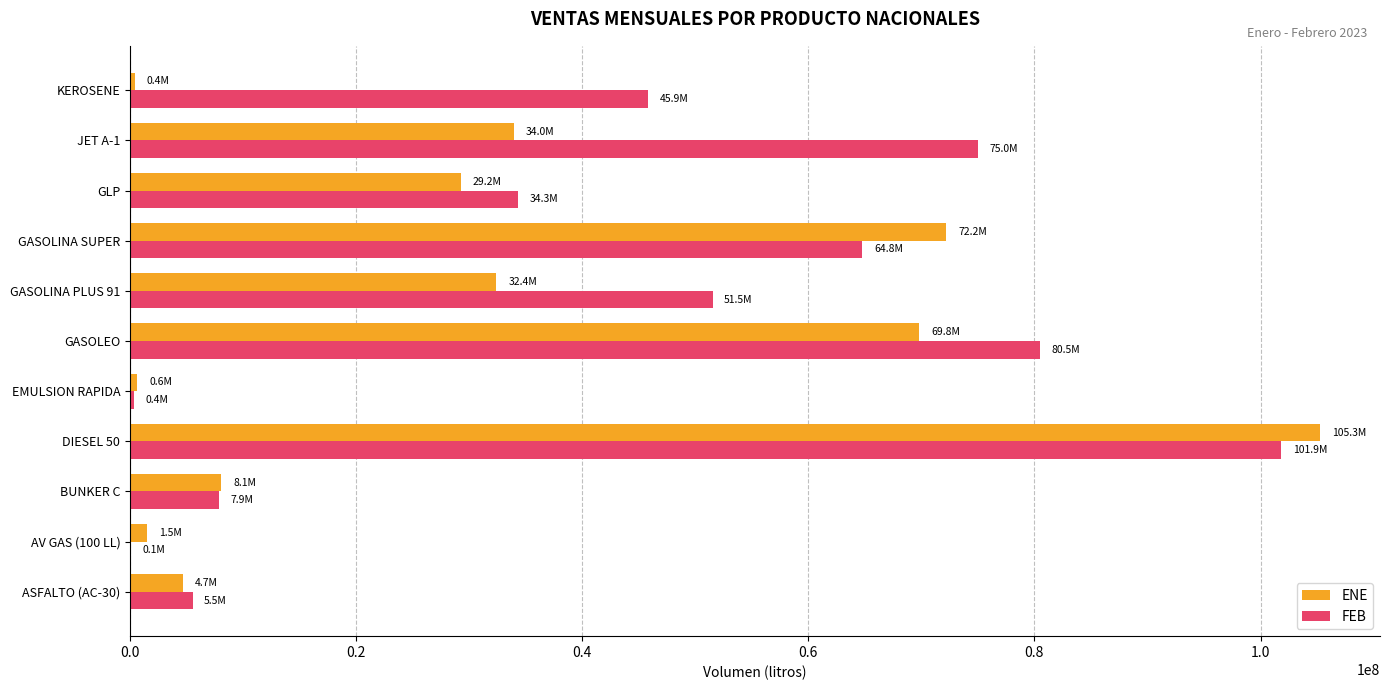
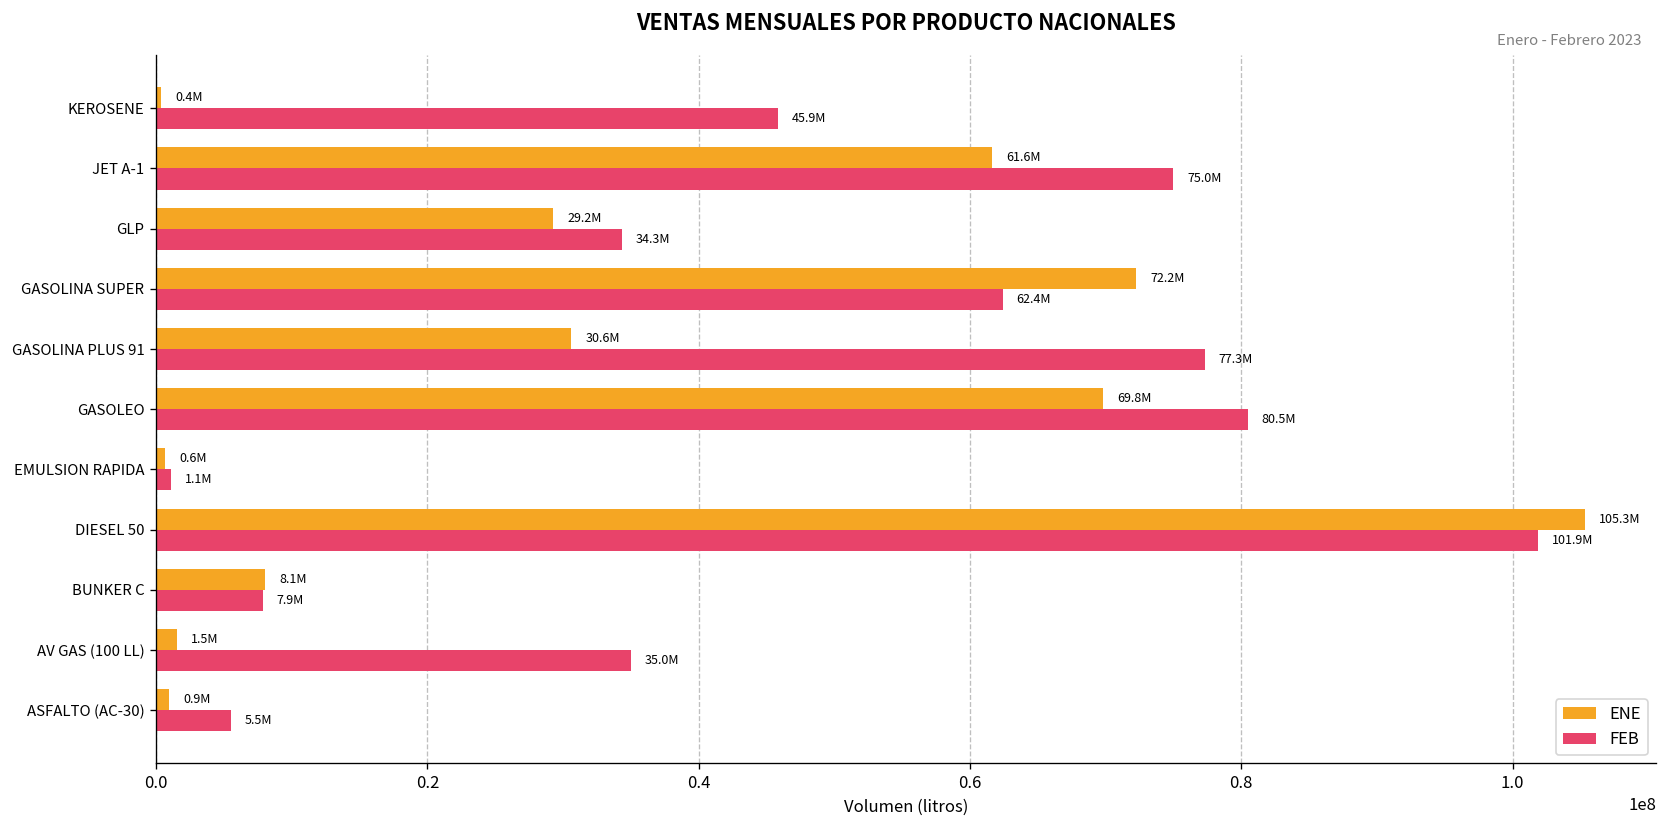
ENE, JET A-1: 34.0M -> 61.6M
FEB, GASOLINA SUPER: 64.8M -> 62.4M
ENE, GASOLINA PLUS 91: 32.4M -> 30.6M
FEB, GASOLINA PLUS 91: 51.5M -> 77.3M
FEB, EMULSION RAPIDA: 0.4M -> 1.1M
FEB, AV GAS (100 LL): 0.1M -> 35.0M
ENE, ASFALTO (AC-30): 4.7M -> 0.9M
